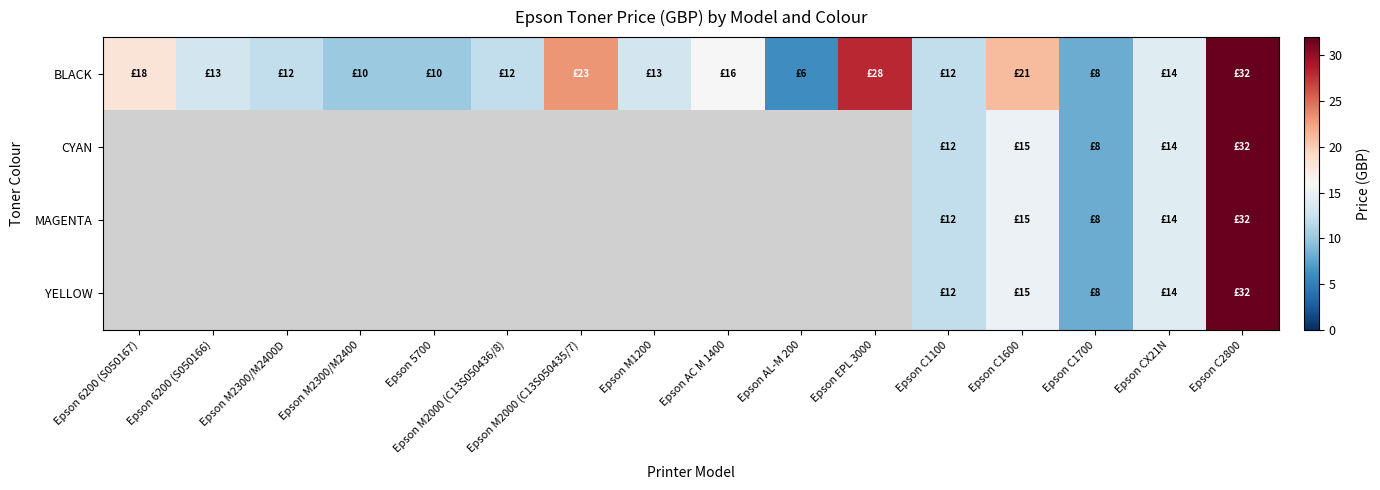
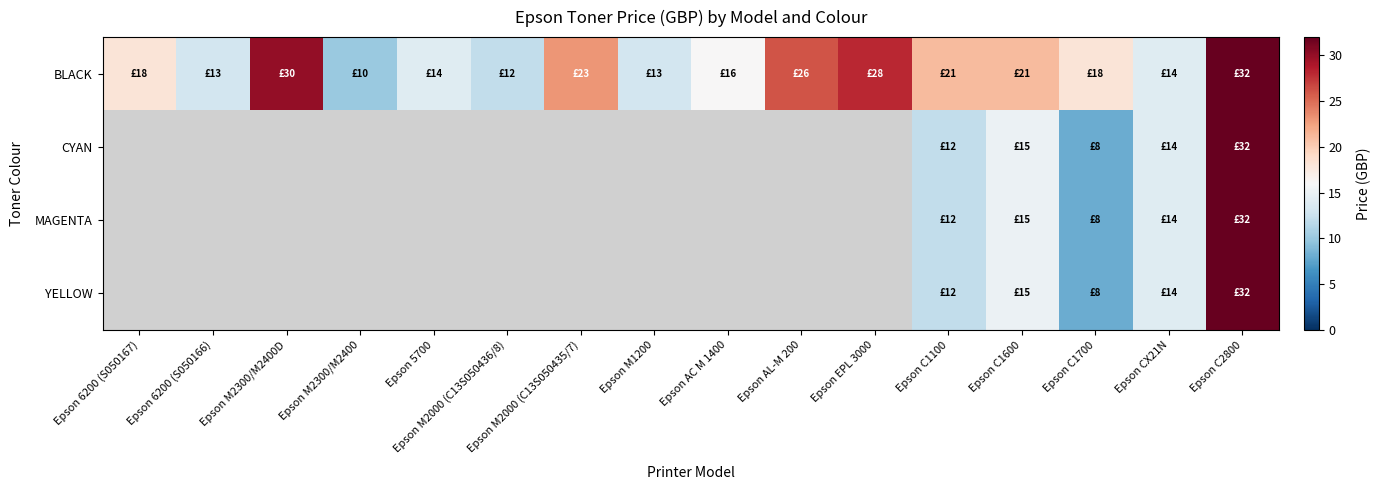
BLACK, Epson M2300/M2400D: £12 -> £30
BLACK, Epson 5700: £10 -> £14
BLACK, Epson AL-M 200: £6 -> £26
BLACK, Epson C1100: £12 -> £21
BLACK, Epson C1700: £8 -> £18
